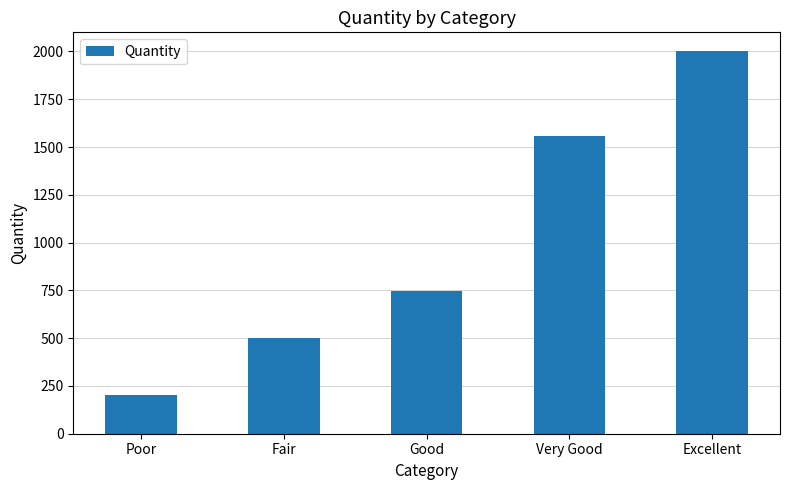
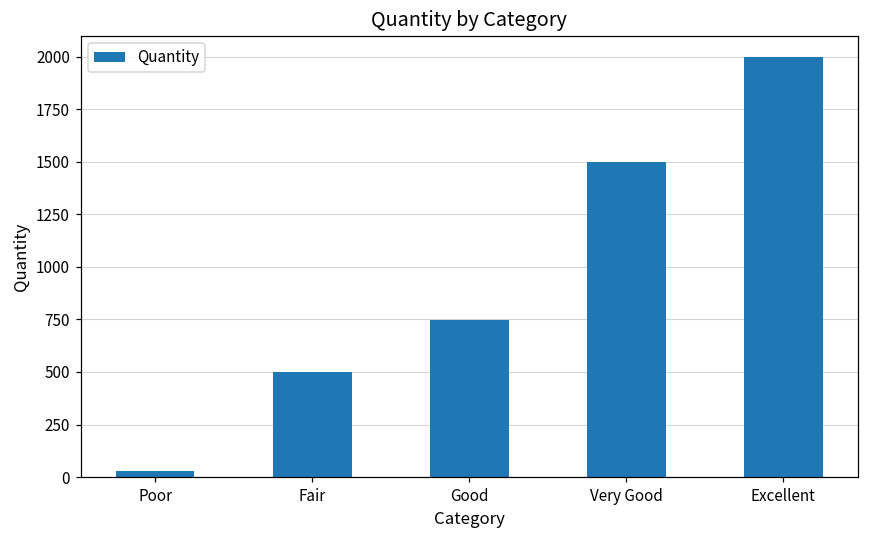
Poor: 200 -> 30
Very Good: 1560 -> 1500
